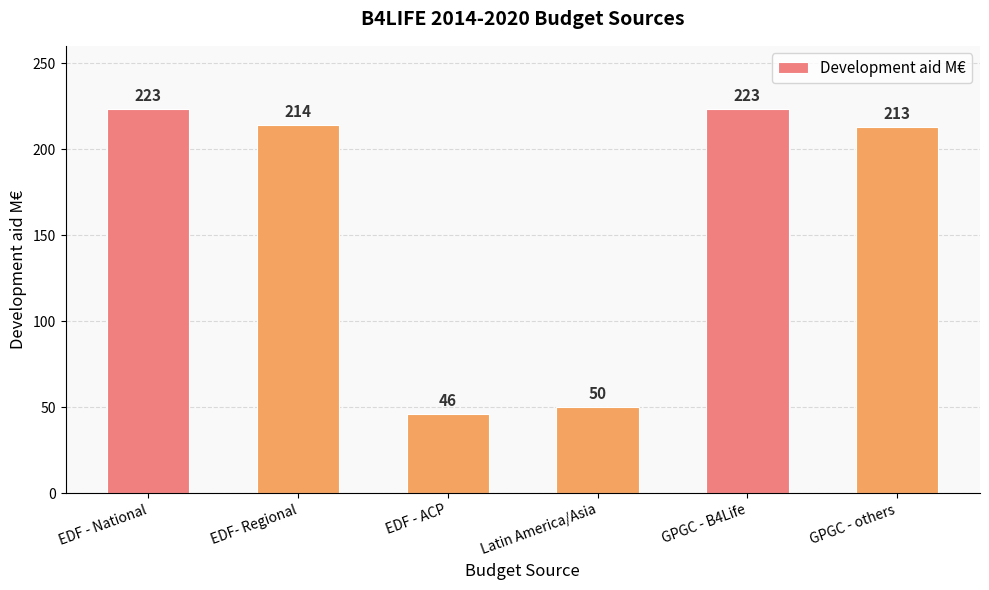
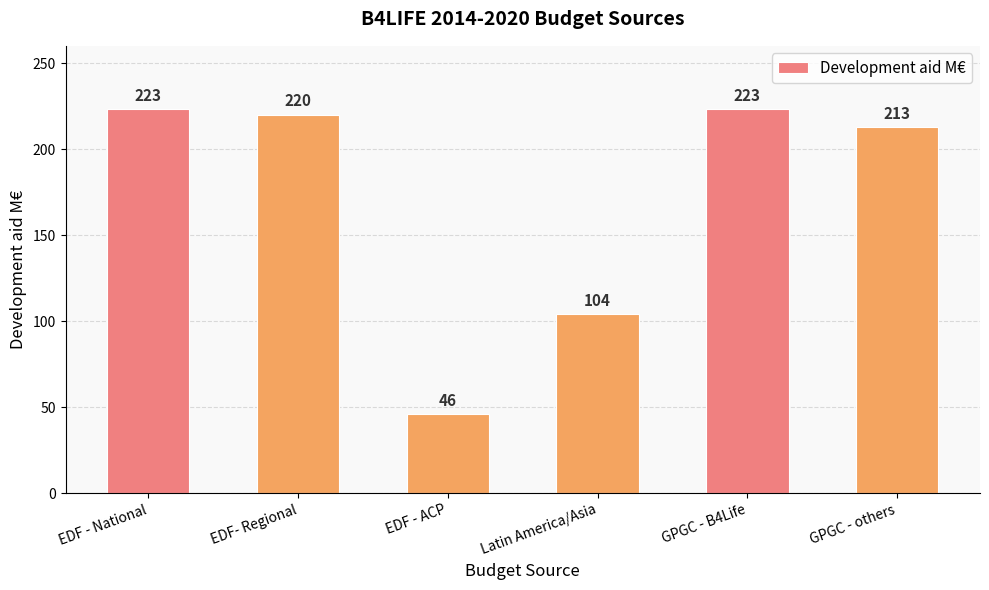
EDF- Regional: 214 -> 220
Latin America/Asia: 50 -> 104
